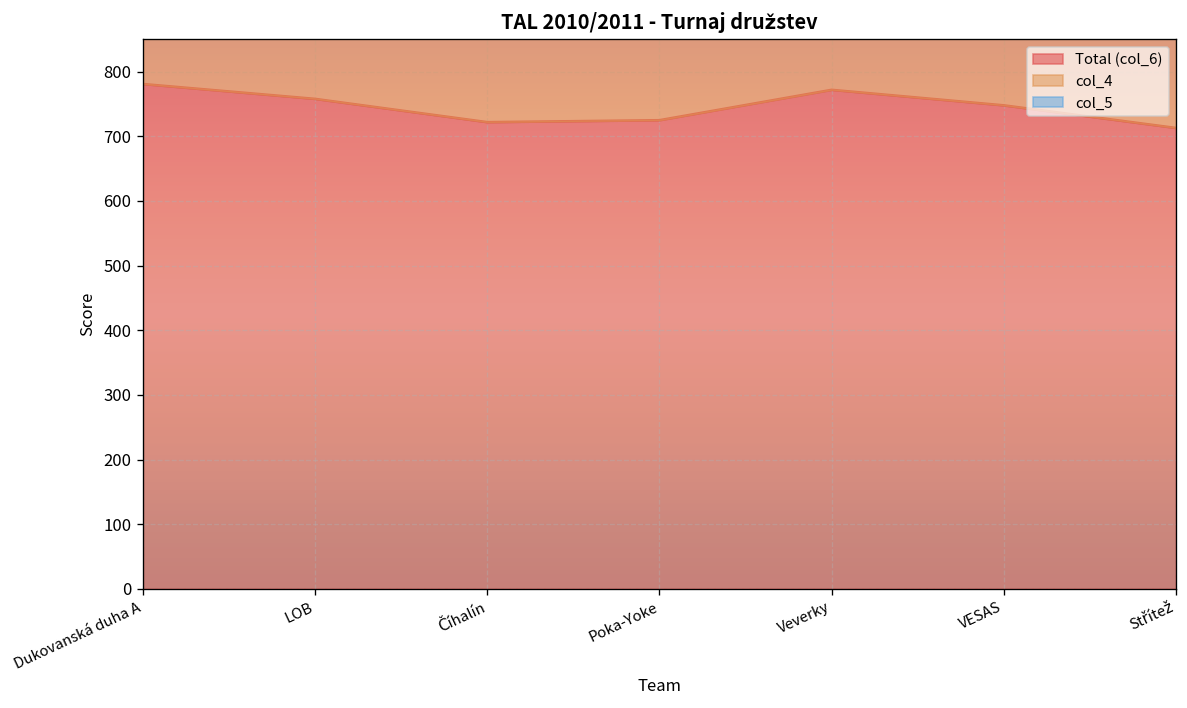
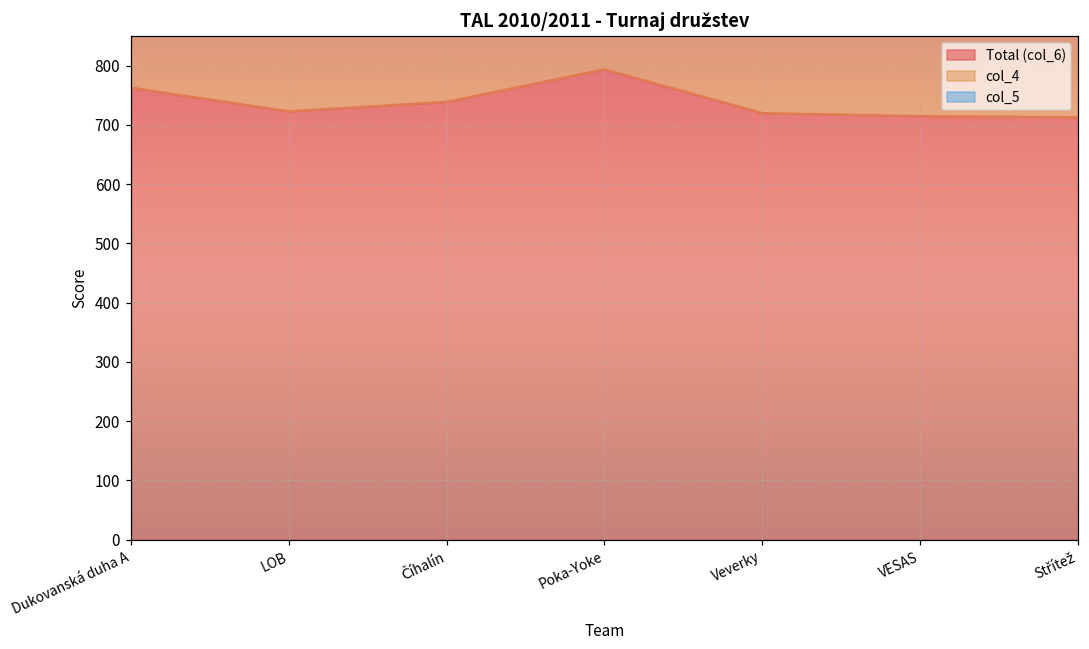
Total (col_6), Dukovanská duha A: 780 -> 760
Total (col_6), LOB: 760 -> 720
Total (col_6), Číhalín: 720 -> 740
Total (col_6), Poka-Yoke: 730 -> 790
Total (col_6), Veverky: 770 -> 720
Total (col_6), VESAS: 750 -> 720
